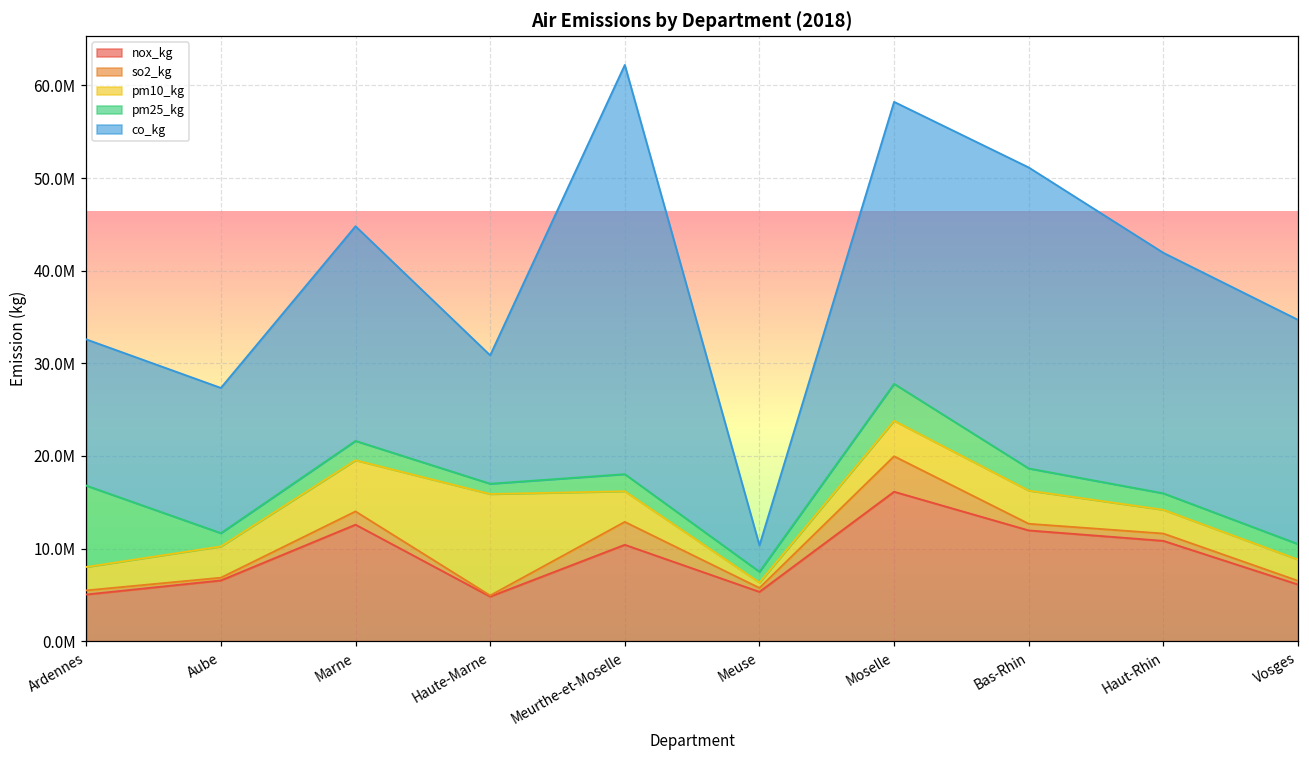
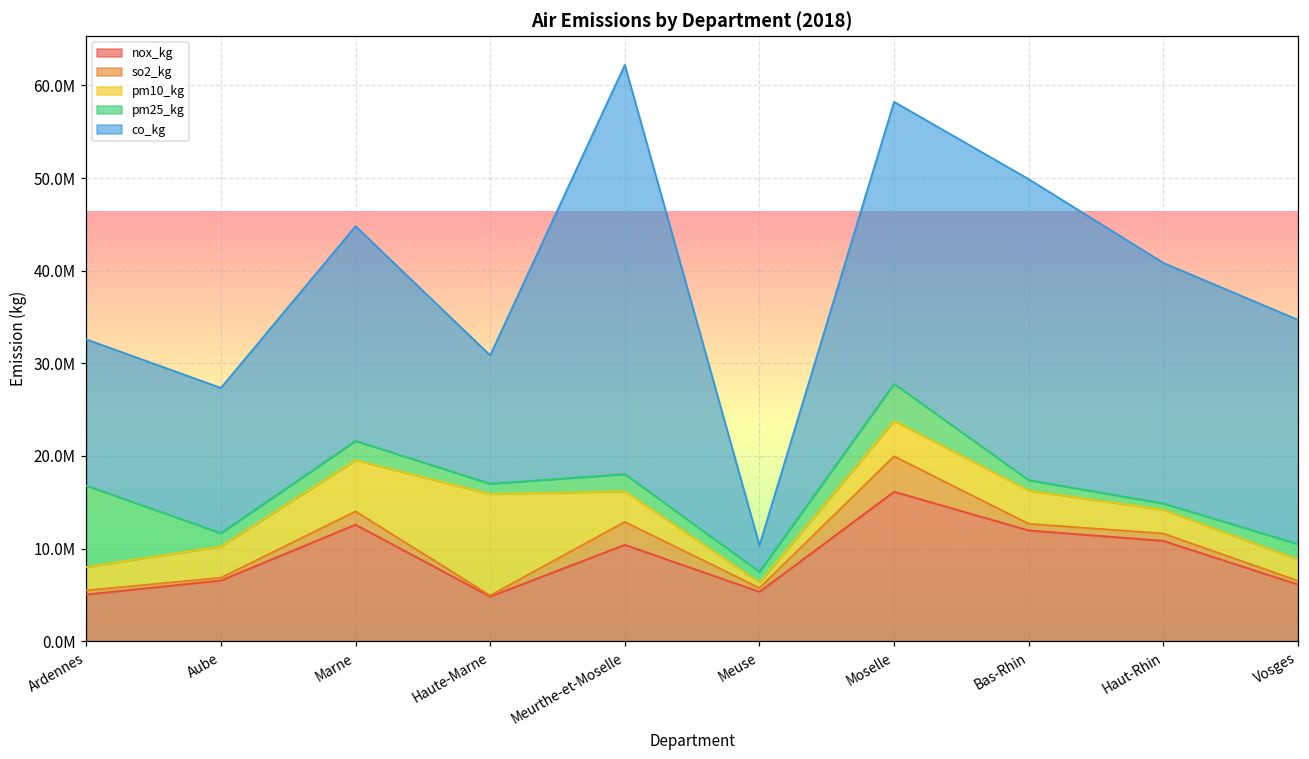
pm25_kg, Bas-Rhin: 2000000 -> 1000000
pm25_kg, Haut-Rhin: 2000000 -> 1000000
